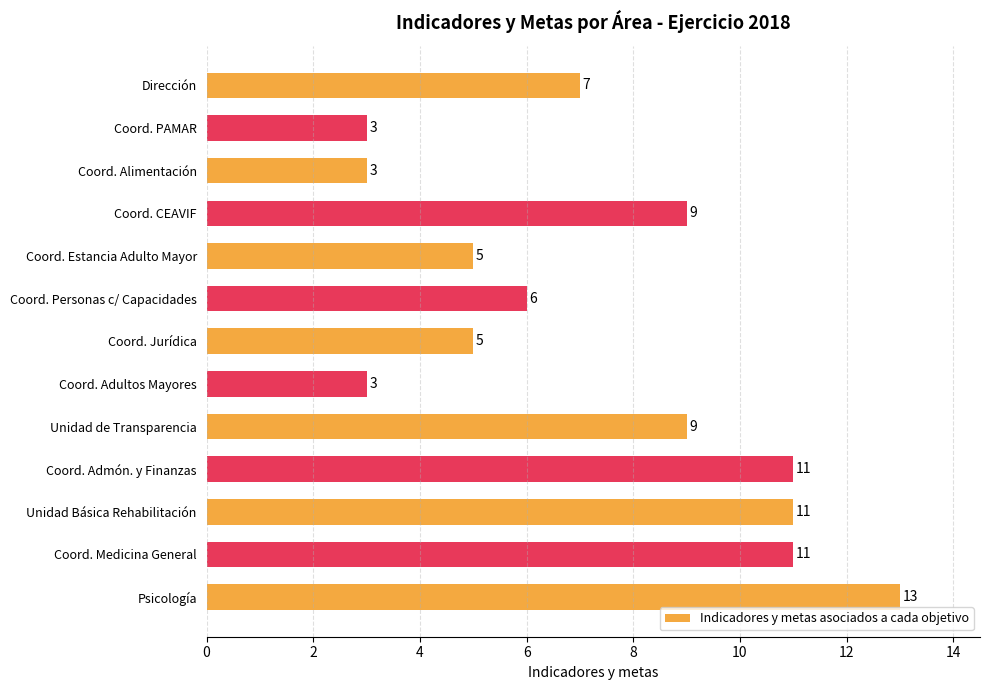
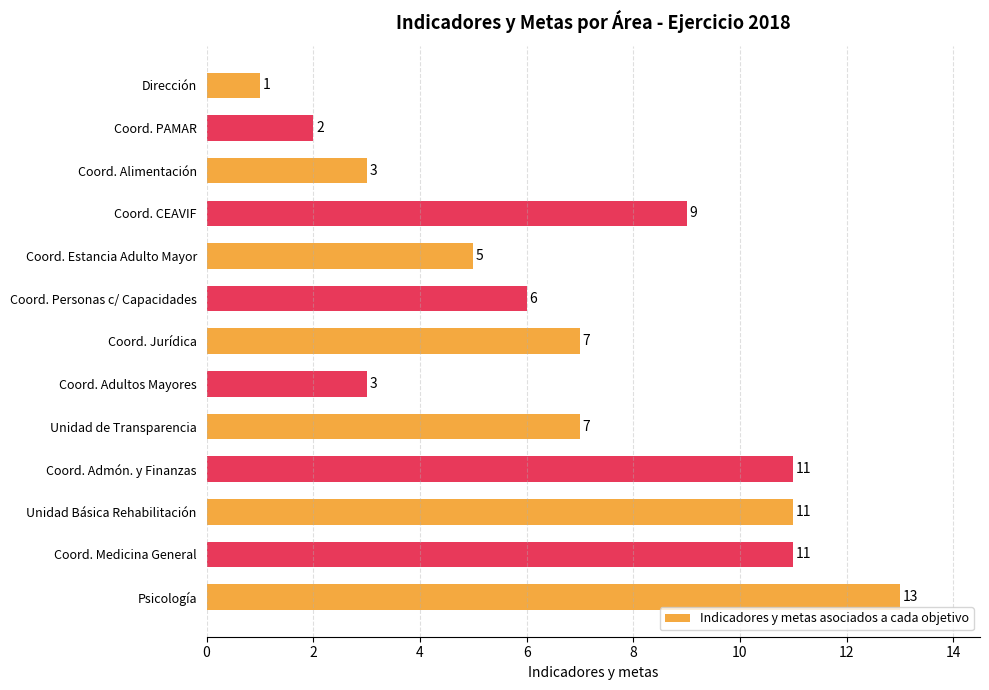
Dirección: 7 -> 1
Coord. PAMAR: 3 -> 2
Coord. Jurídica: 5 -> 7
Unidad de Transparencia: 9 -> 7
